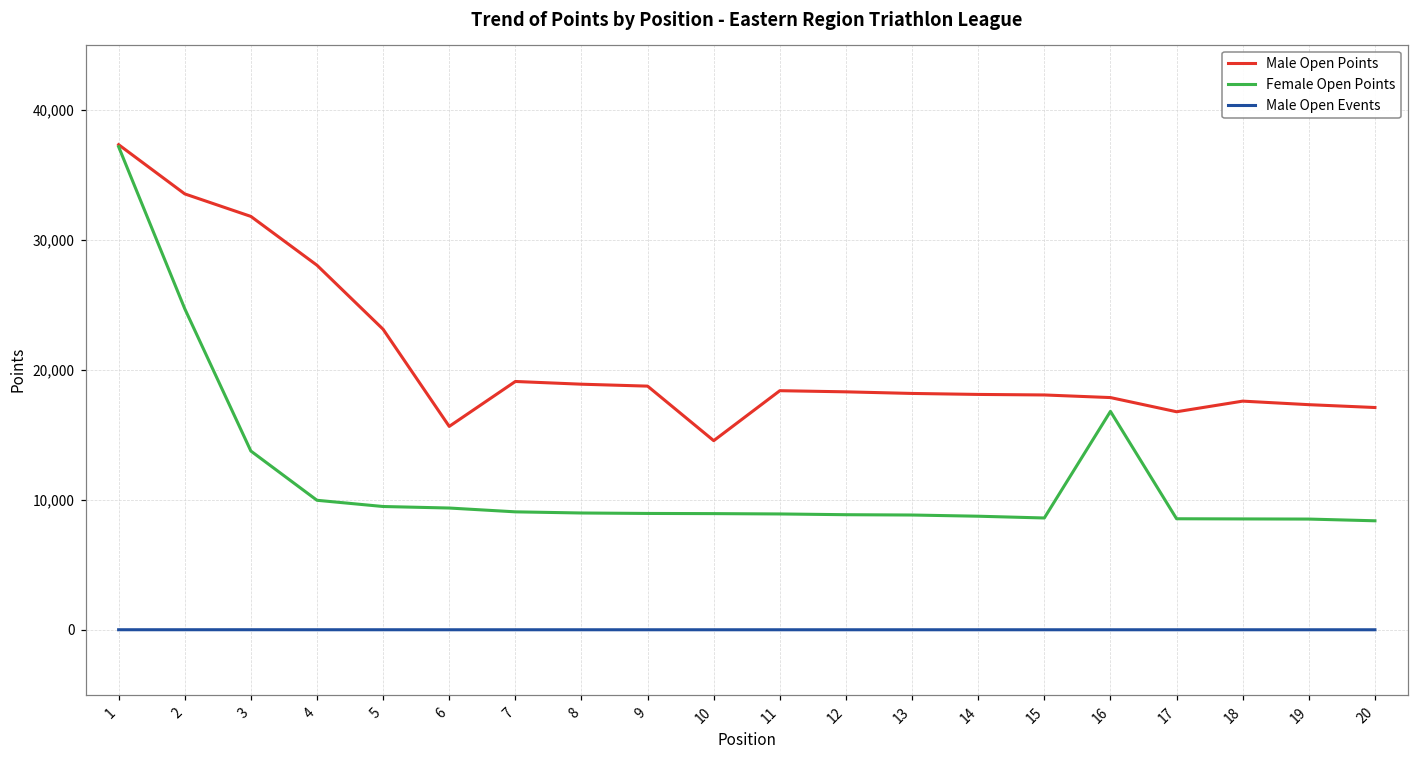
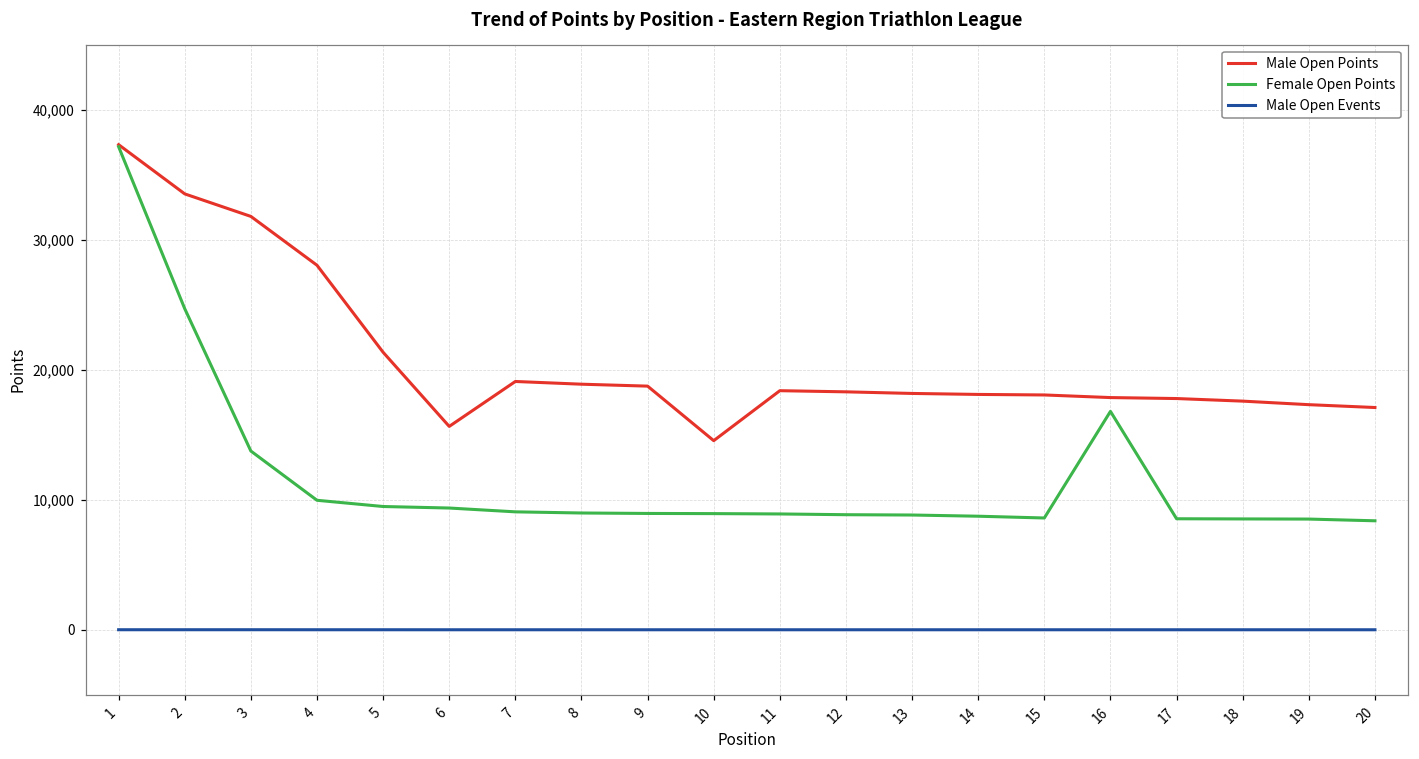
Male Open Points, 5: 23,100 -> 21,300
Male Open Points, 17: 16,800 -> 17,800
